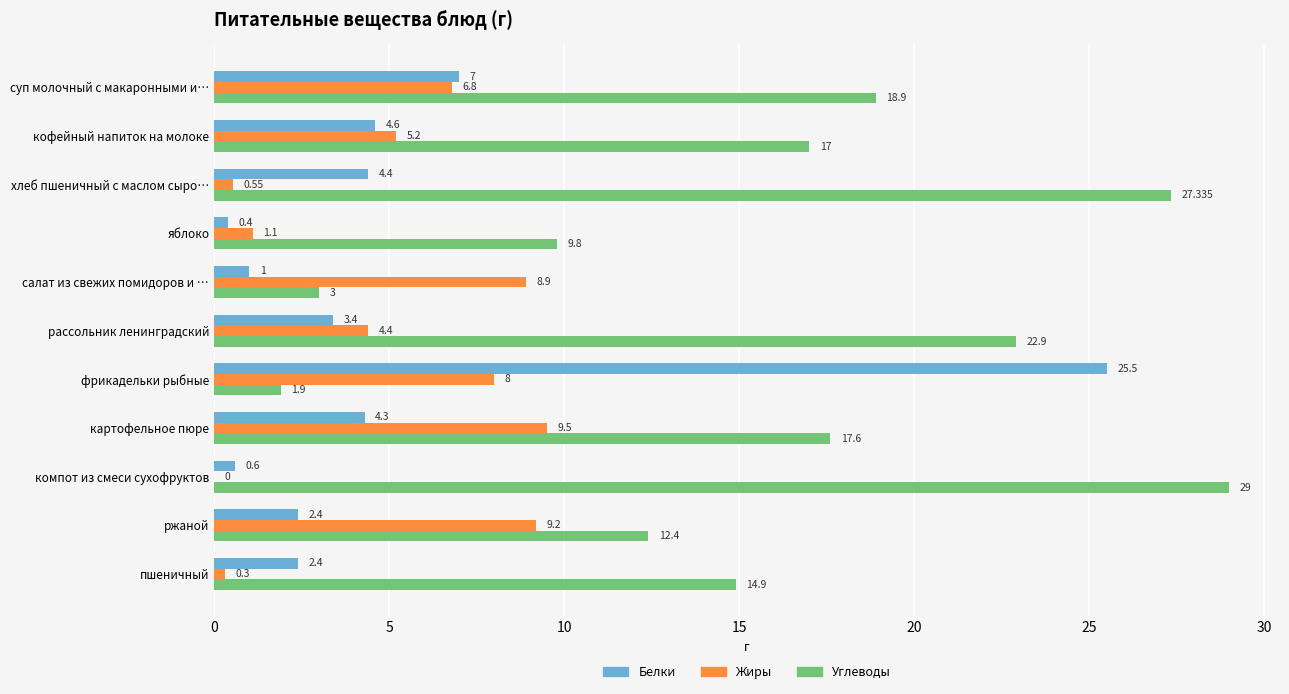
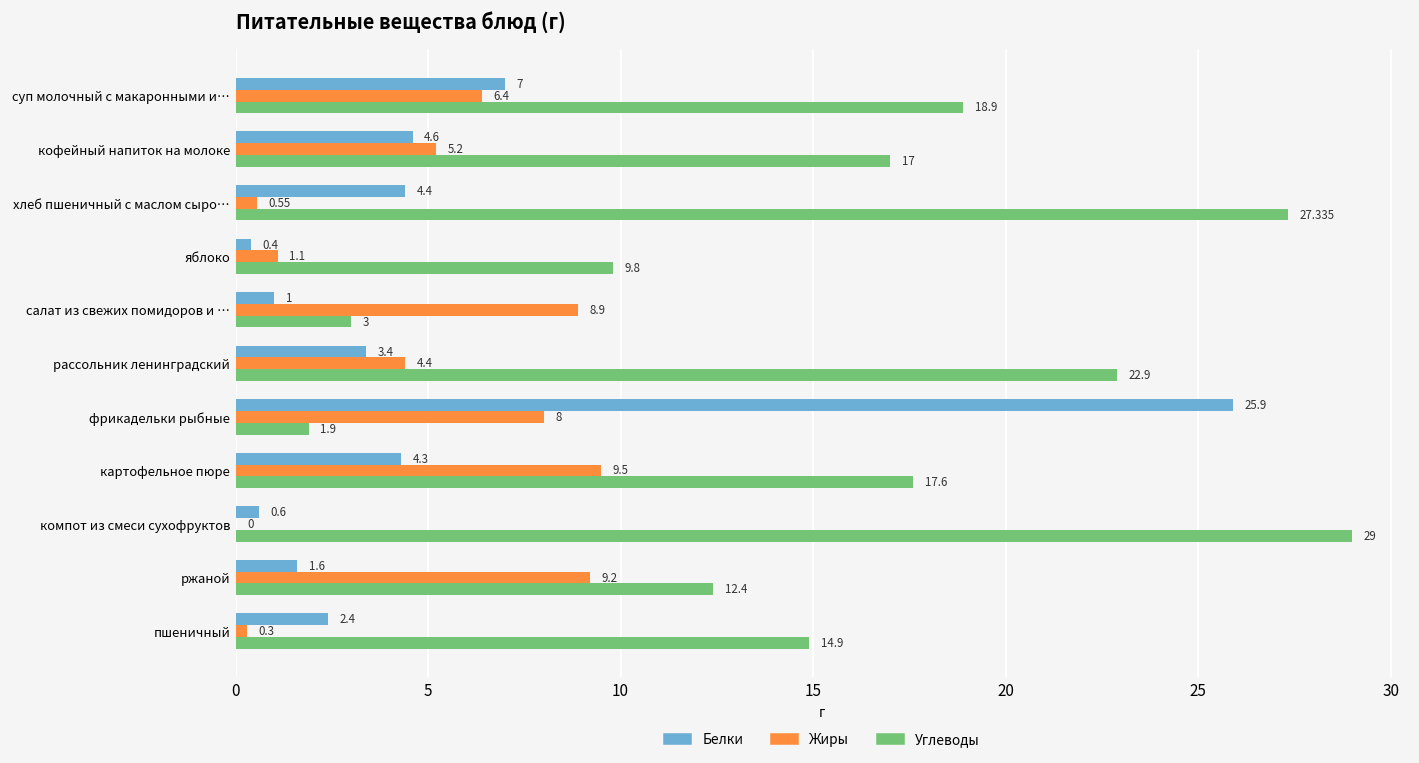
Жиры, суп молочный с макаронными и…: 6.8 -> 6.4
Белки, фрикадельки рыбные: 25.5 -> 25.9
Белки, ржаной: 2.4 -> 1.6
